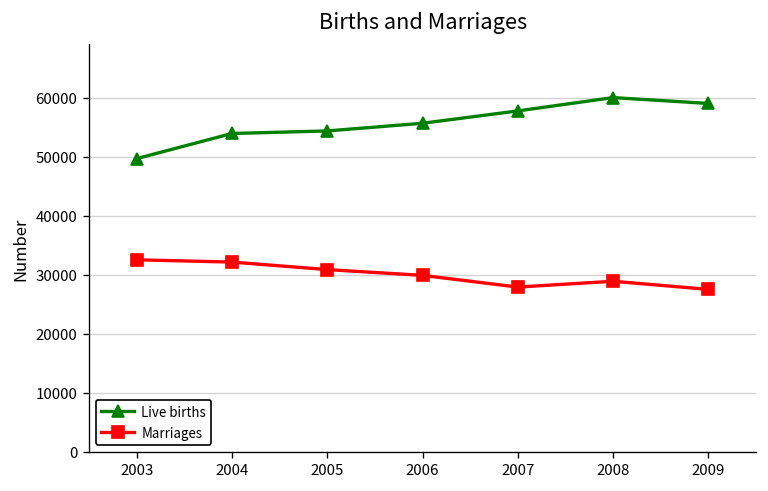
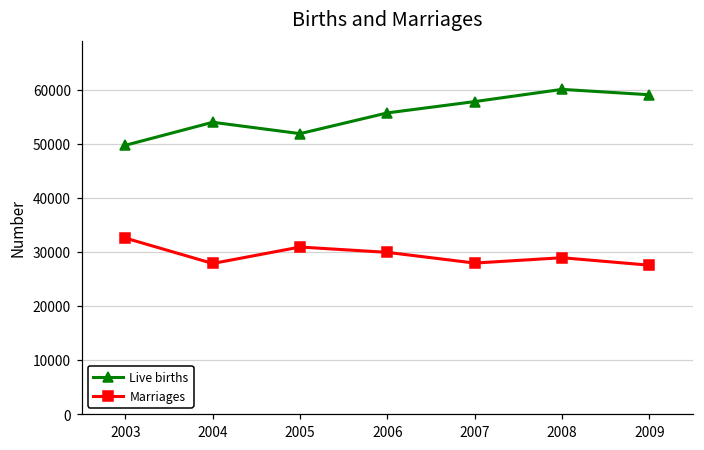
Marriages, 2004: 32000 -> 28000
Live births, 2005: 54000 -> 52000
